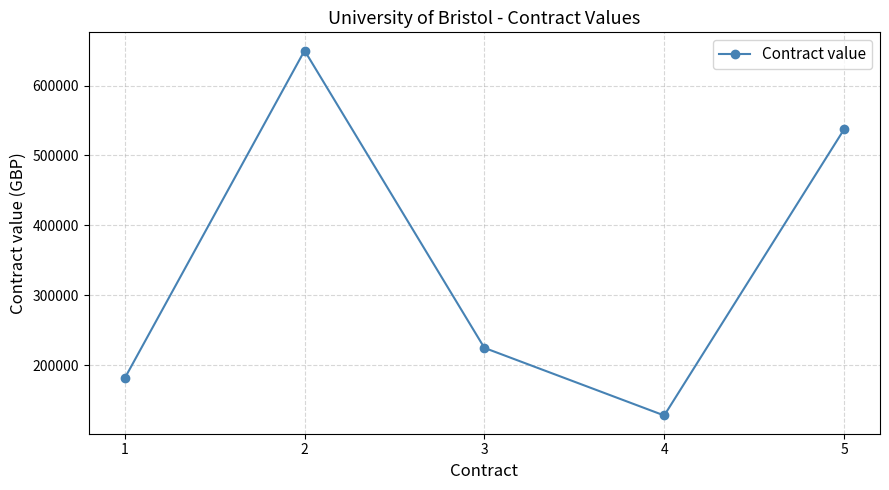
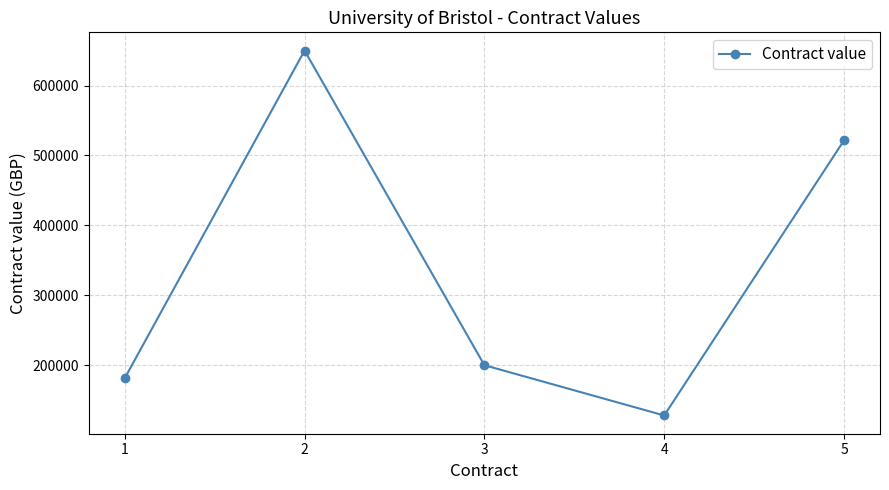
3: 220000 -> 200000
5: 540000 -> 520000
